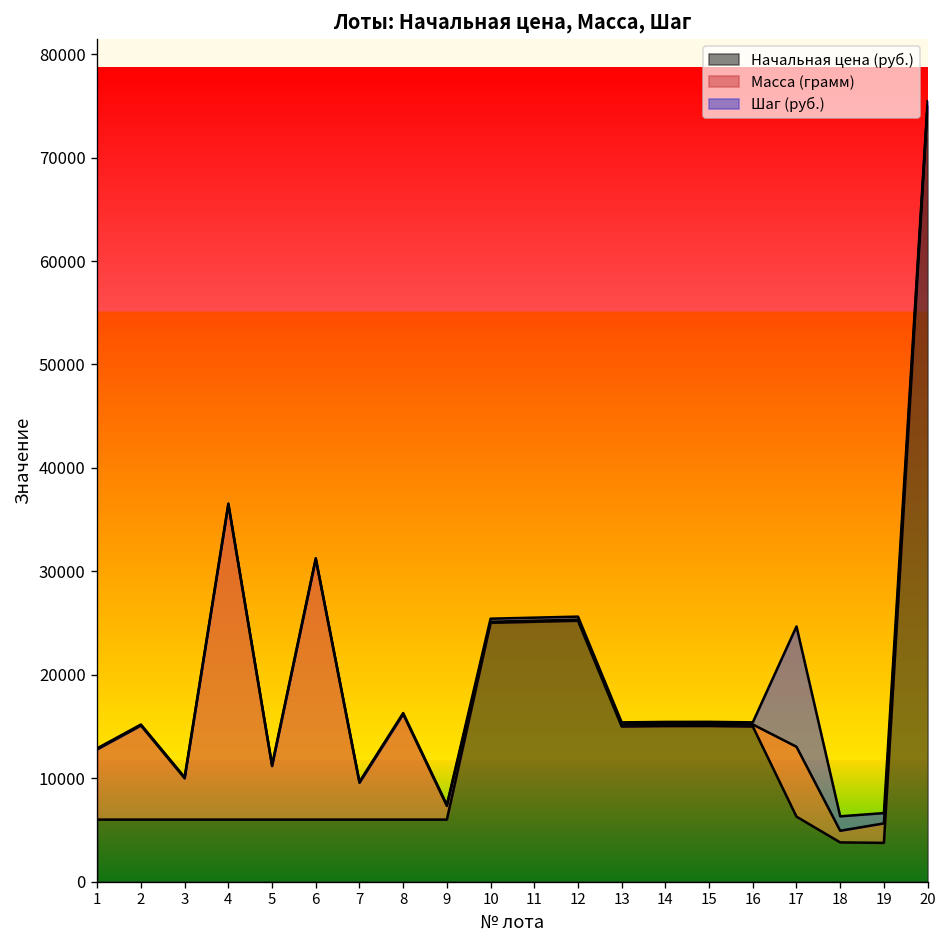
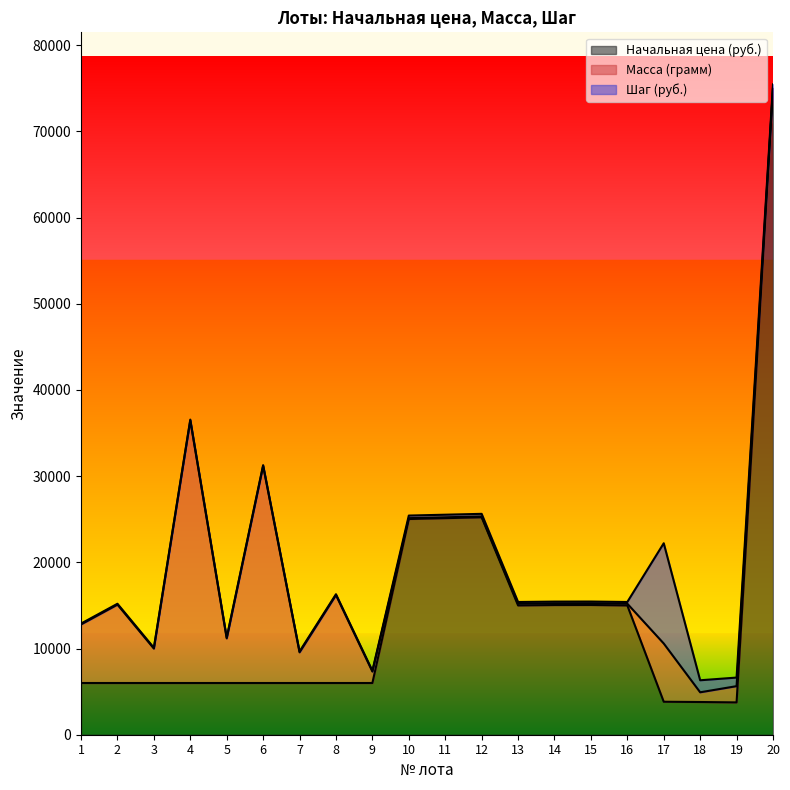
Начальная цена (руб.), 17: 6000 -> 4000
